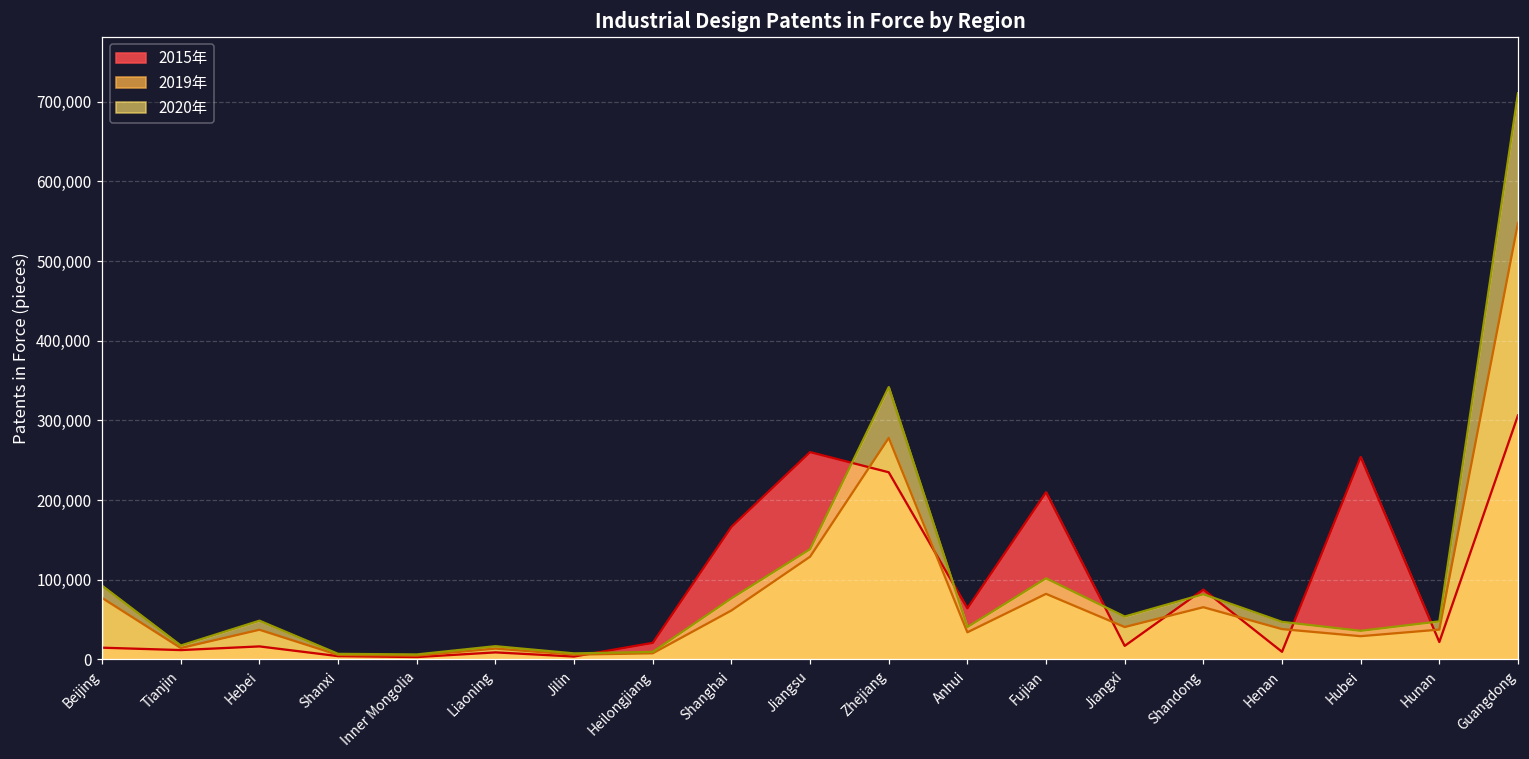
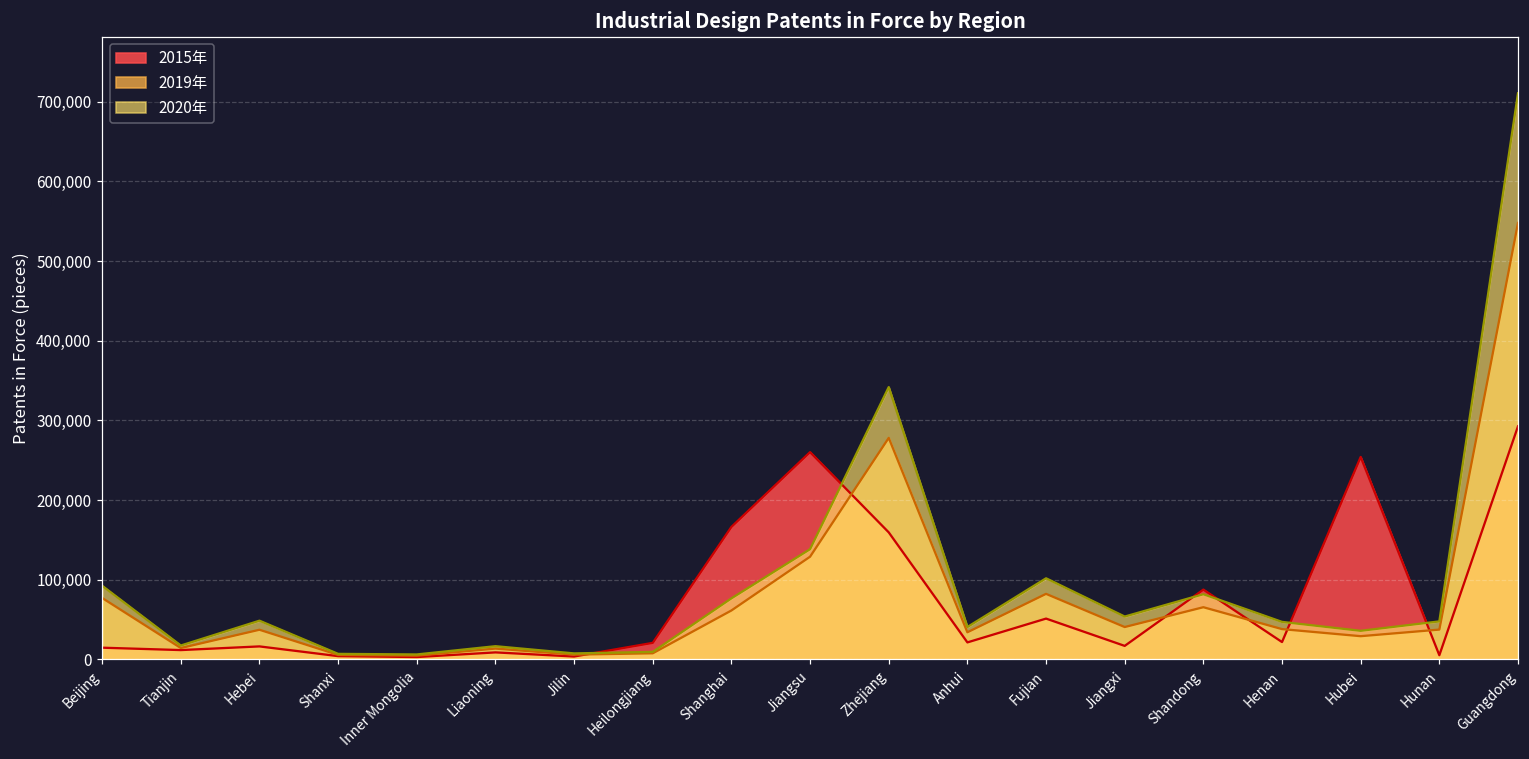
2015年, Zhejiang: 230,000 -> 160,000
2015年, Anhui: 60,000 -> 20,000
2015年, Fujian: 210,000 -> 50,000
2015年, Henan: 10,000 -> 20,000
2015年, Hunan: 20,000 -> 10,000
2015年, Guangdong: 310,000 -> 290,000
